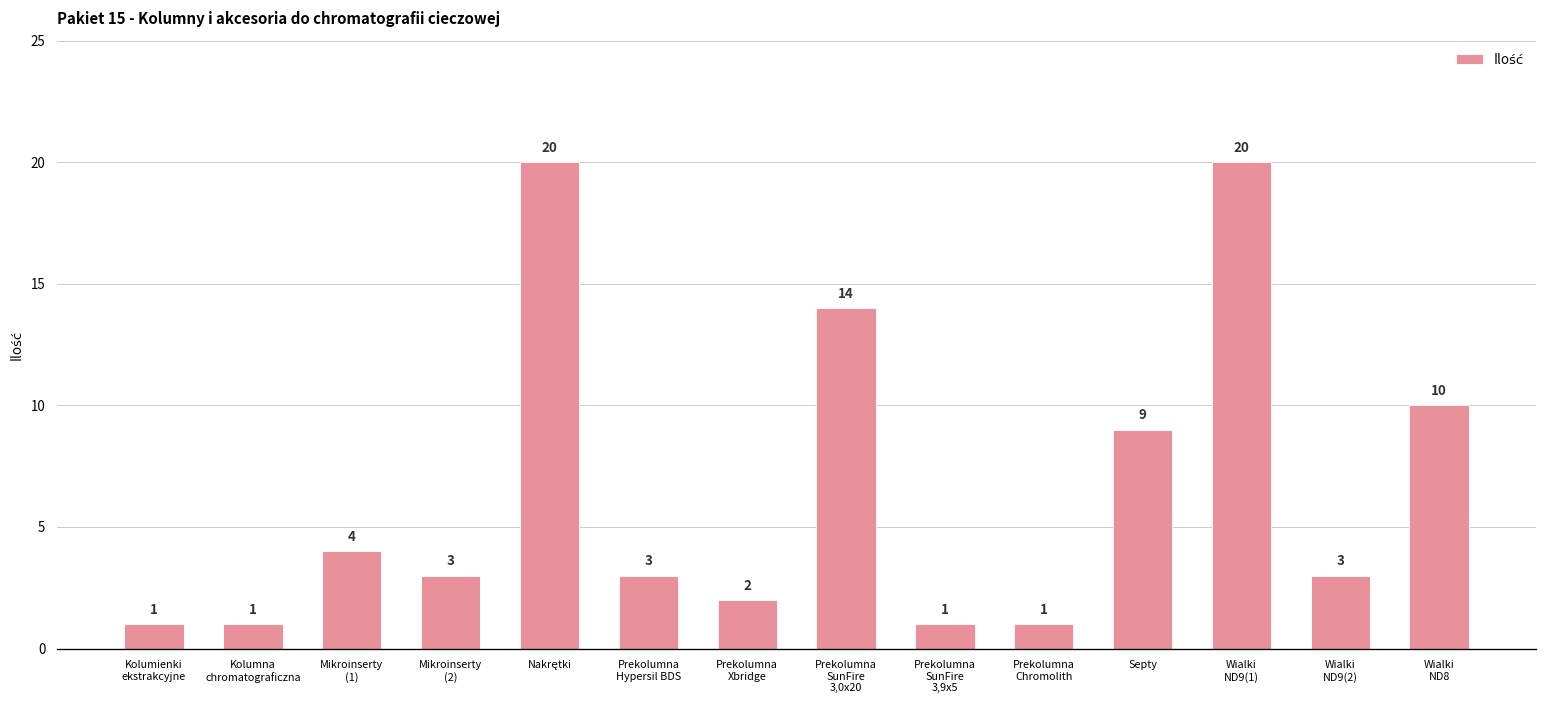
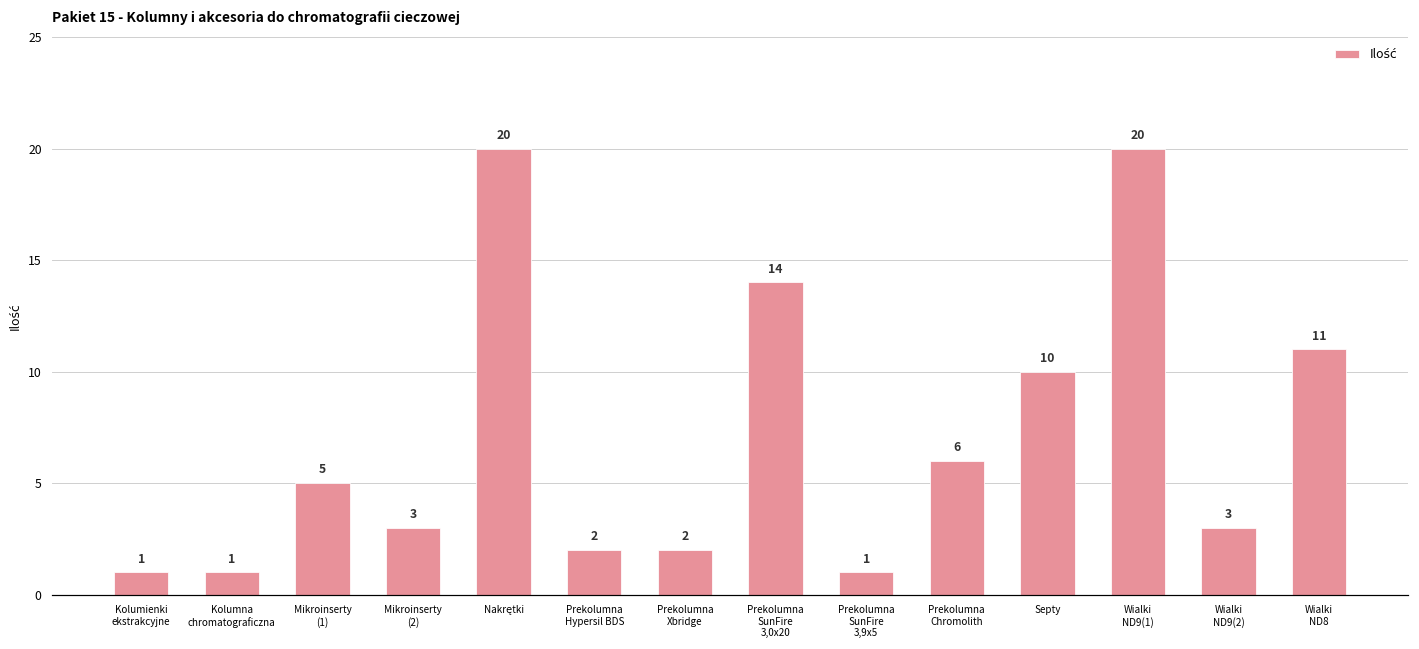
Mikroinserty (1): 4 -> 5
Prekolumna Hypersil BDS: 3 -> 2
Prekolumna Chromolith: 1 -> 6
Septy: 9 -> 10
Wialki ND8: 10 -> 11
